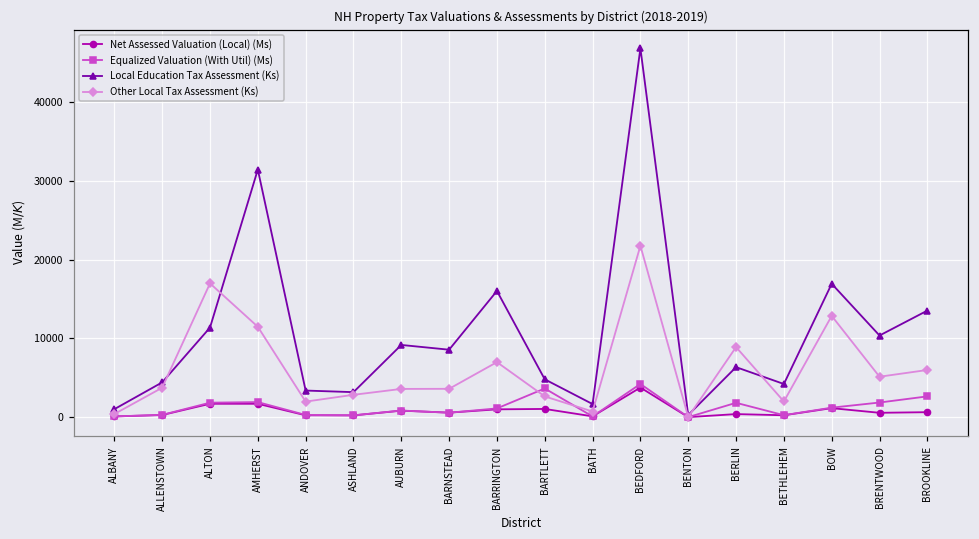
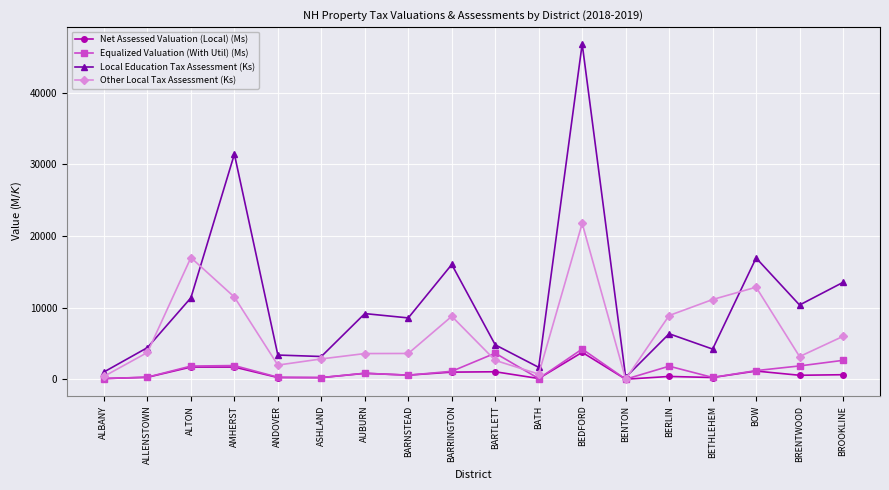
Other Local Tax Assessment (Ks), BARRINGTON: 7000 -> 9000
Other Local Tax Assessment (Ks), BETHLEHEM: 2000 -> 11000
Other Local Tax Assessment (Ks), BRENTWOOD: 5000 -> 3000
